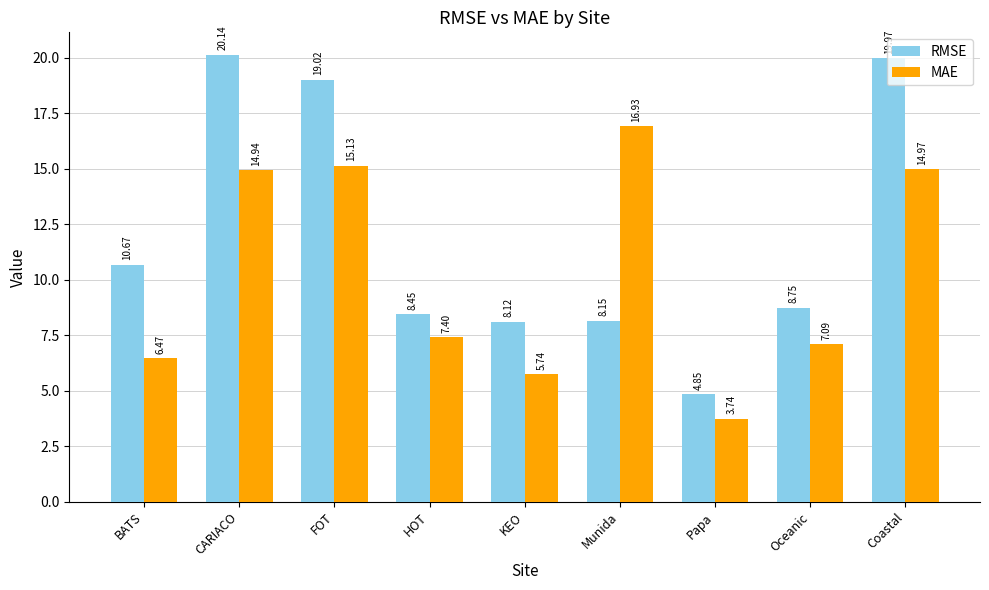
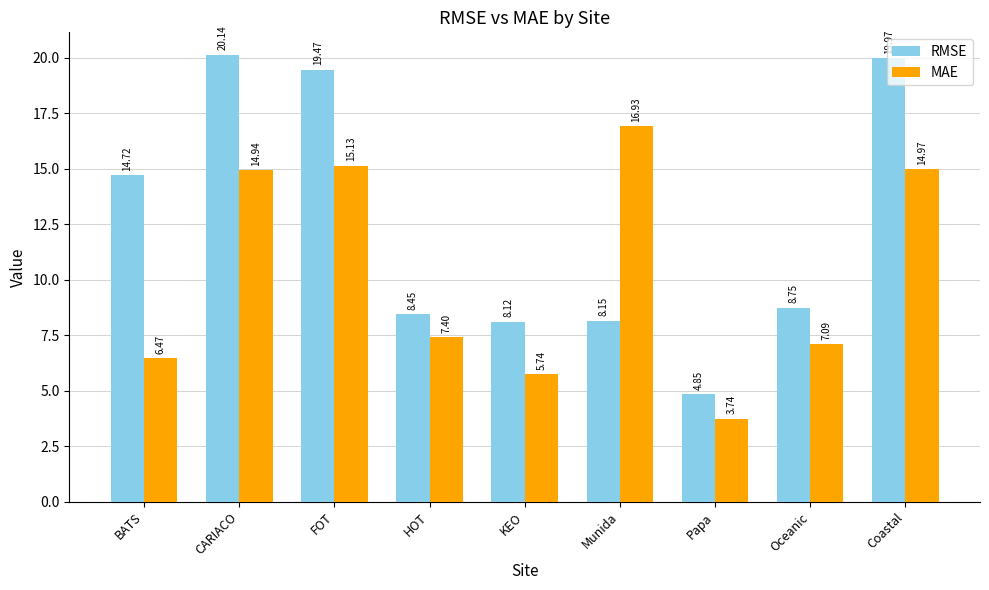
RMSE, BATS: 10.67 -> 14.72
RMSE, FOT: 19.02 -> 19.47
